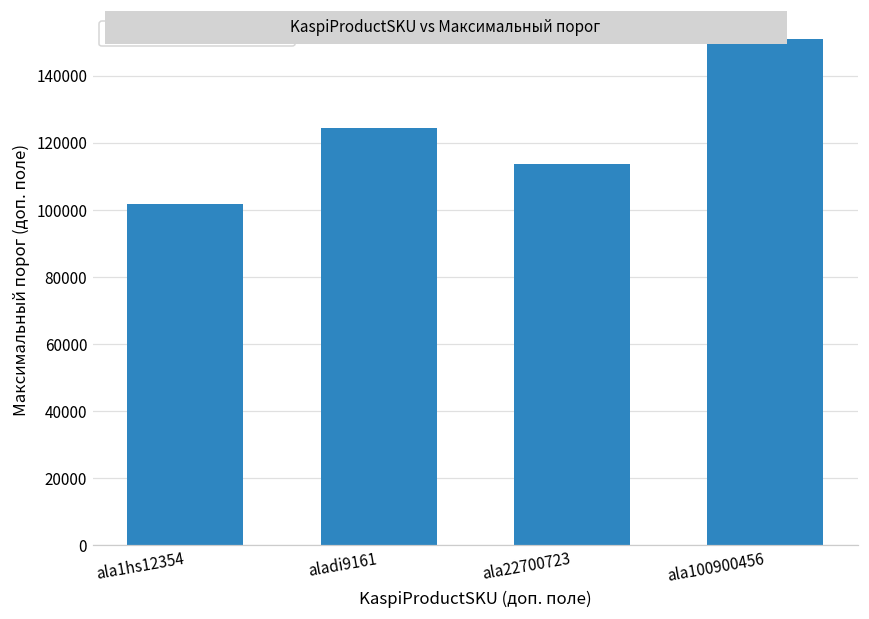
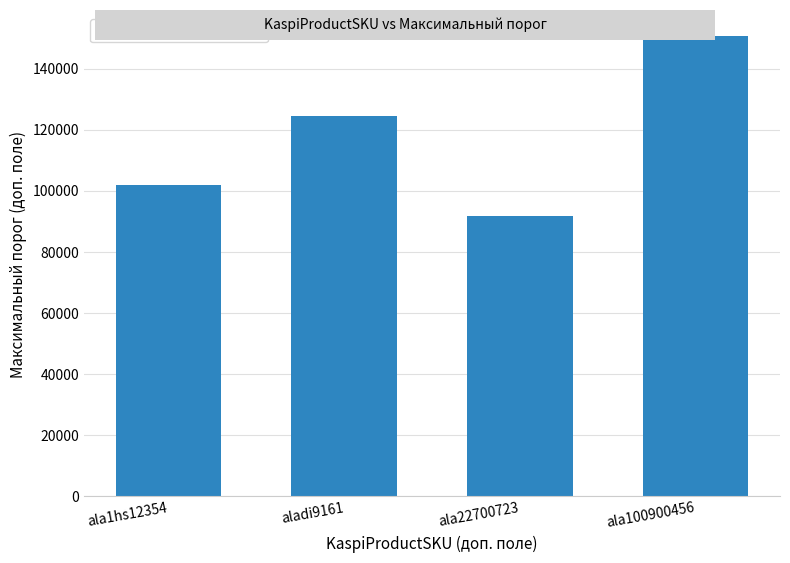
ala22700723: 114000 -> 92000
